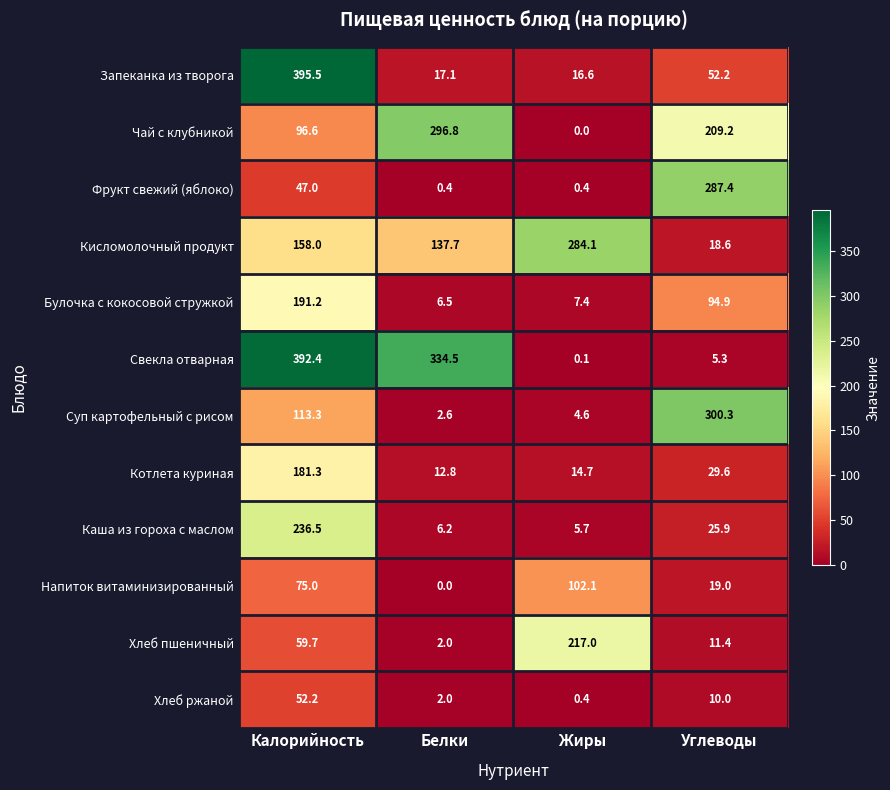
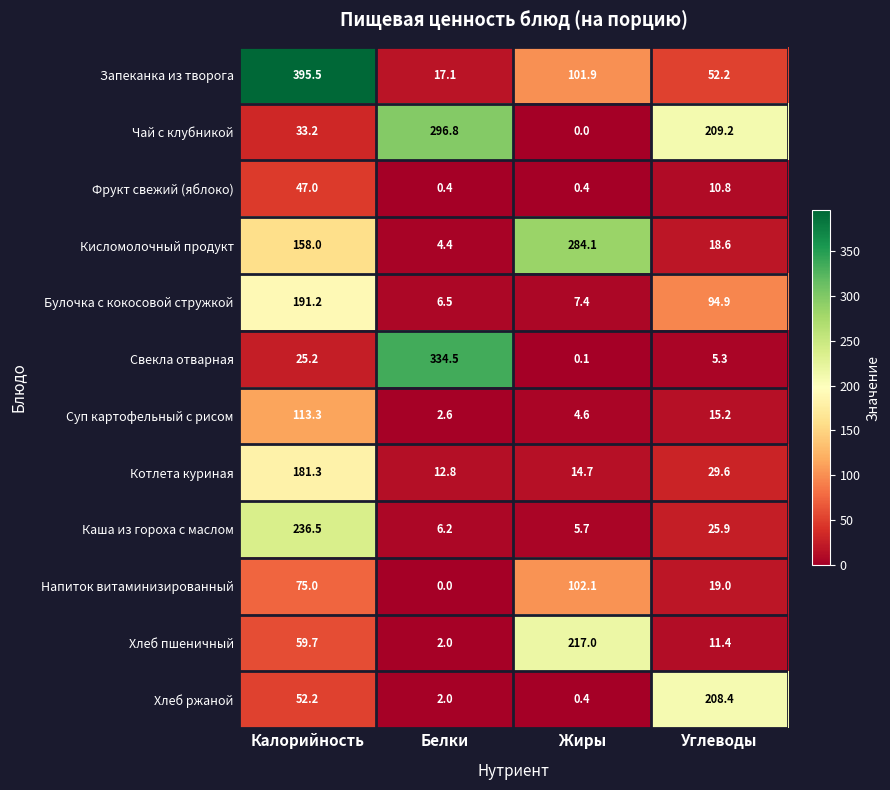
Запеканка из творога, Жиры: 16.6 -> 101.9
Чай с клубникой, Калорийность: 96.6 -> 33.2
Фрукт свежий (яблоко), Углеводы: 287.4 -> 10.8
Кисломолочный продукт, Белки: 137.7 -> 4.4
Свекла отварная, Калорийность: 392.4 -> 25.2
Суп картофельный с рисом, Углеводы: 300.3 -> 15.2
Хлеб ржаной, Углеводы: 10.0 -> 208.4
